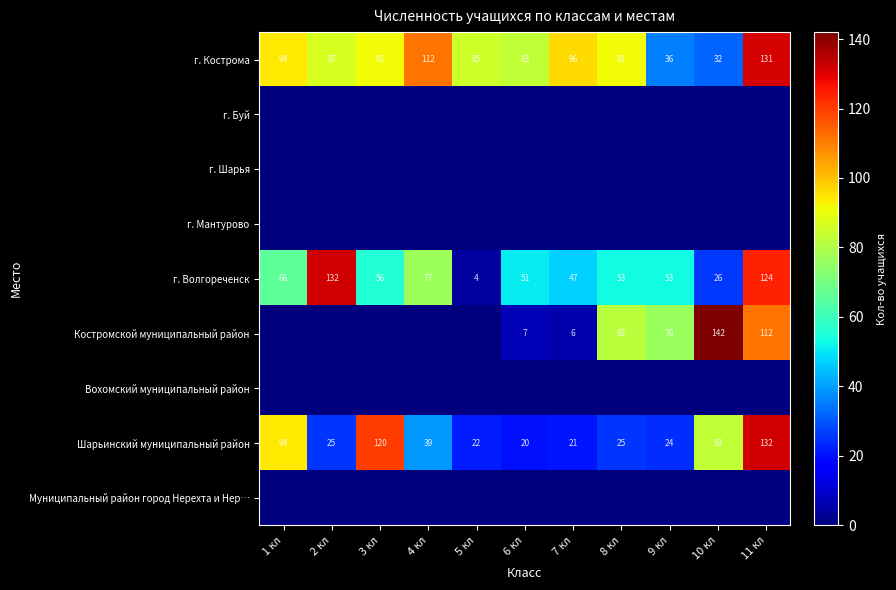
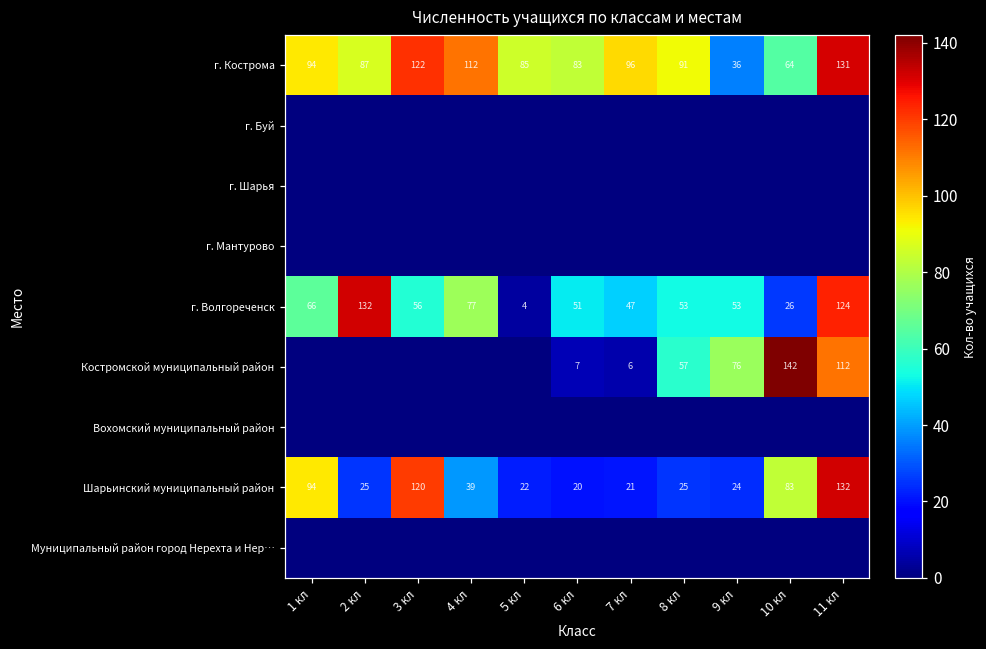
г. Кострома, 3 кл: 91 -> 122
г. Кострома, 10 кл: 32 -> 64
Костромской муниципальный район, 8 кл: 82 -> 57
